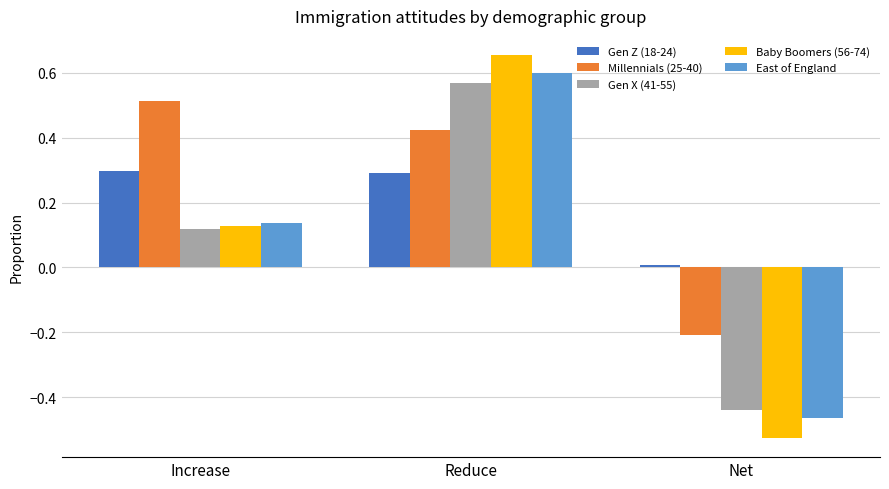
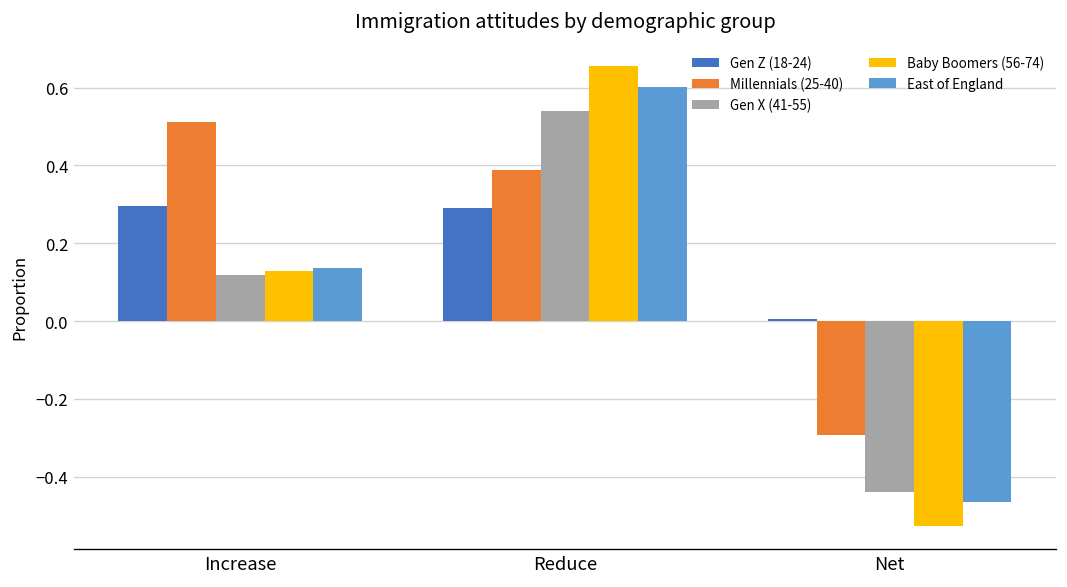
Millennials (25-40), Reduce: 0.42 -> 0.39
Gen X (41-55), Reduce: 0.57 -> 0.54
Millennials (25-40), Net: -0.21 -> -0.29
